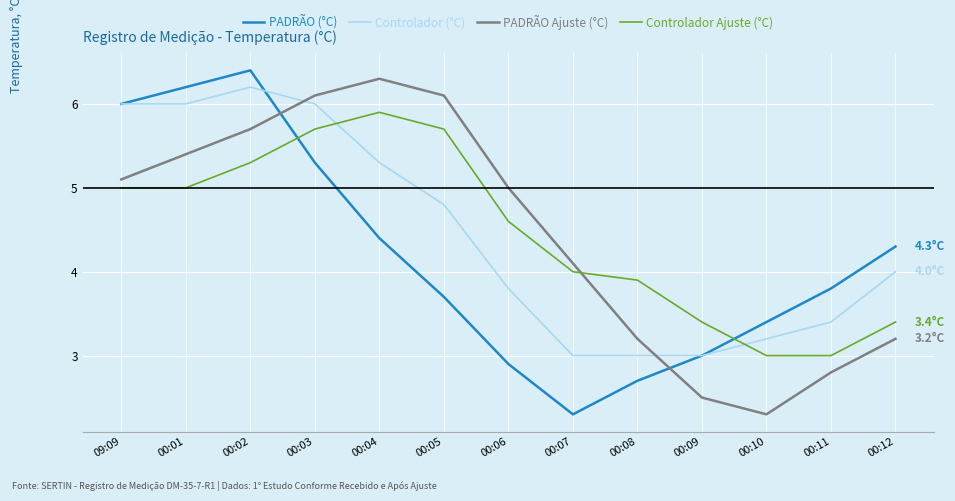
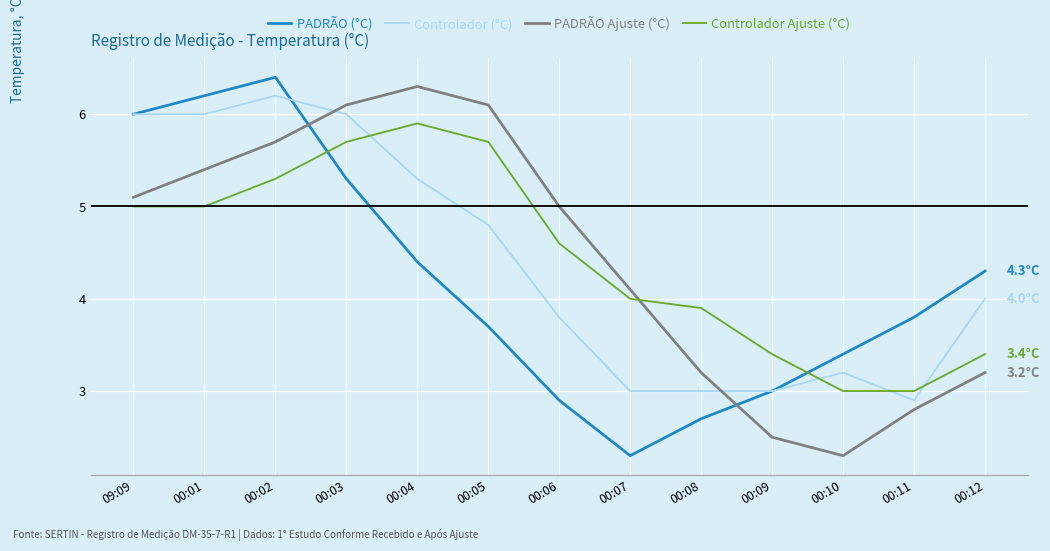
Controlador (°C), 00:11: 3.4 -> 2.9
